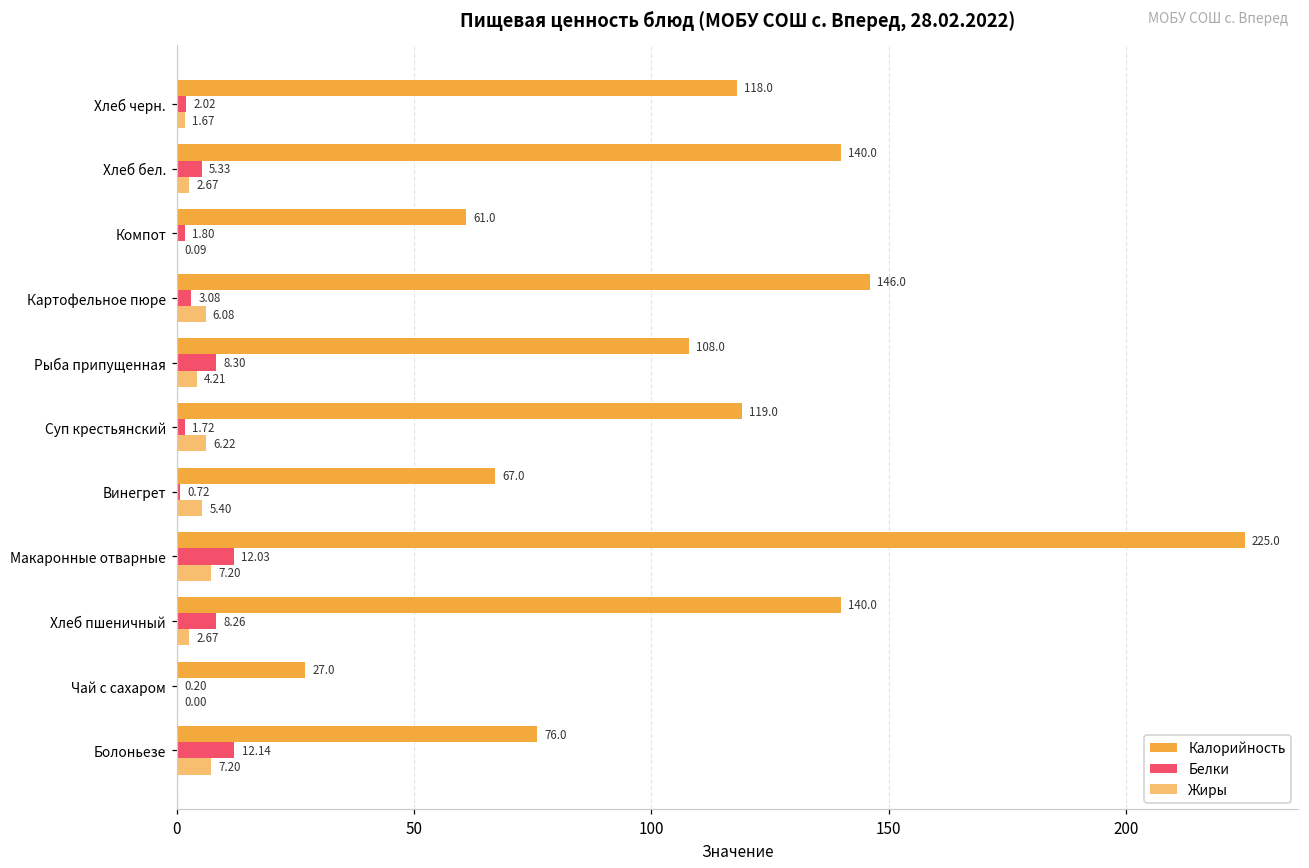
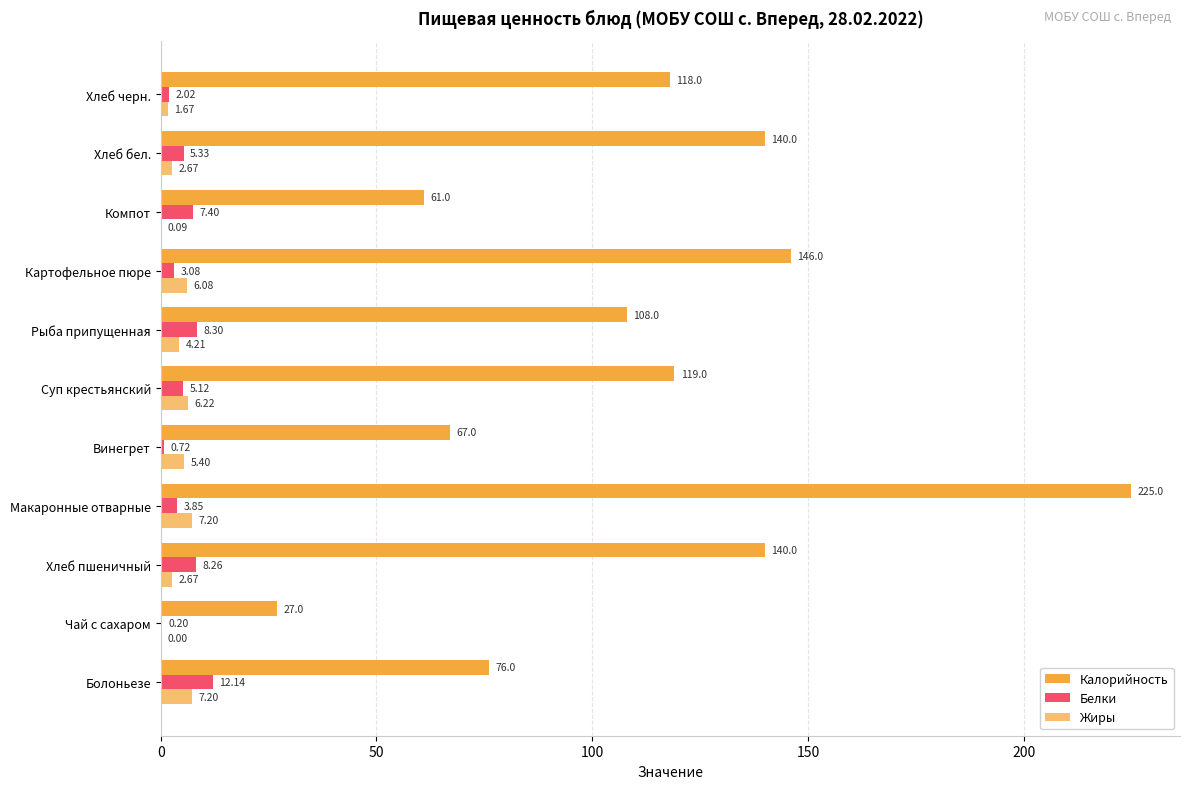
Белки, Компот: 1.80 -> 7.40
Белки, Суп крестьянский: 1.72 -> 5.12
Белки, Макаронные отварные: 12.03 -> 3.85
